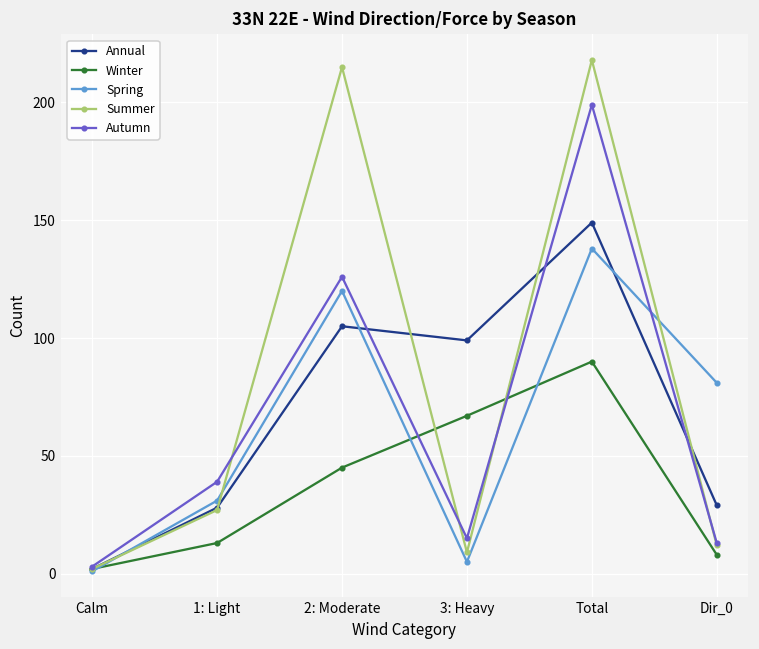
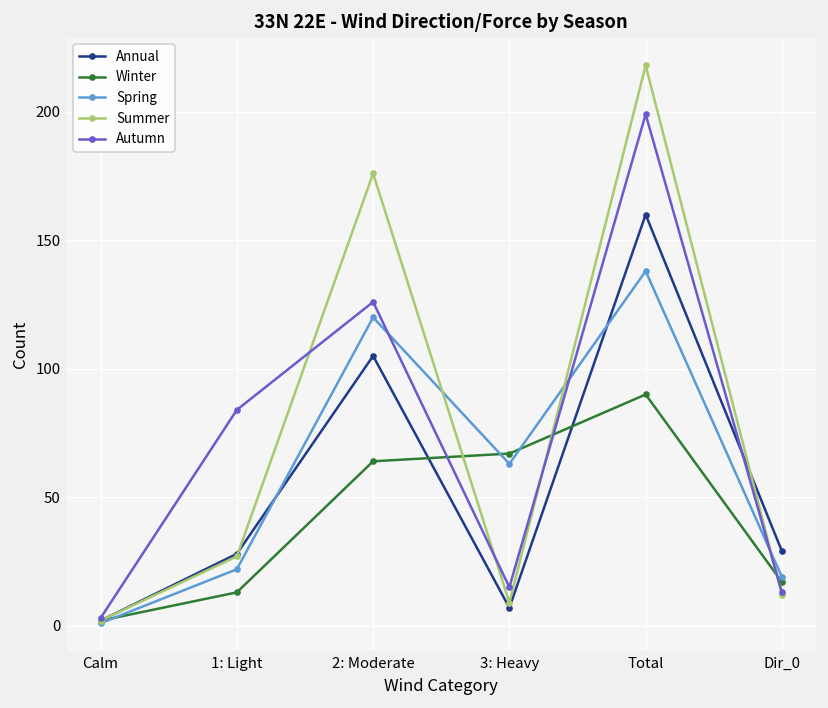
Spring, 1: Light: 31 -> 22
Autumn, 1: Light: 39 -> 84
Winter, 2: Moderate: 45 -> 64
Summer, 2: Moderate: 215 -> 176
Annual, 3: Heavy: 99 -> 7
Spring, 3: Heavy: 5 -> 63
Annual, Total: 149 -> 160
Winter, Dir_0: 8 -> 17
Spring, Dir_0: 81 -> 19
